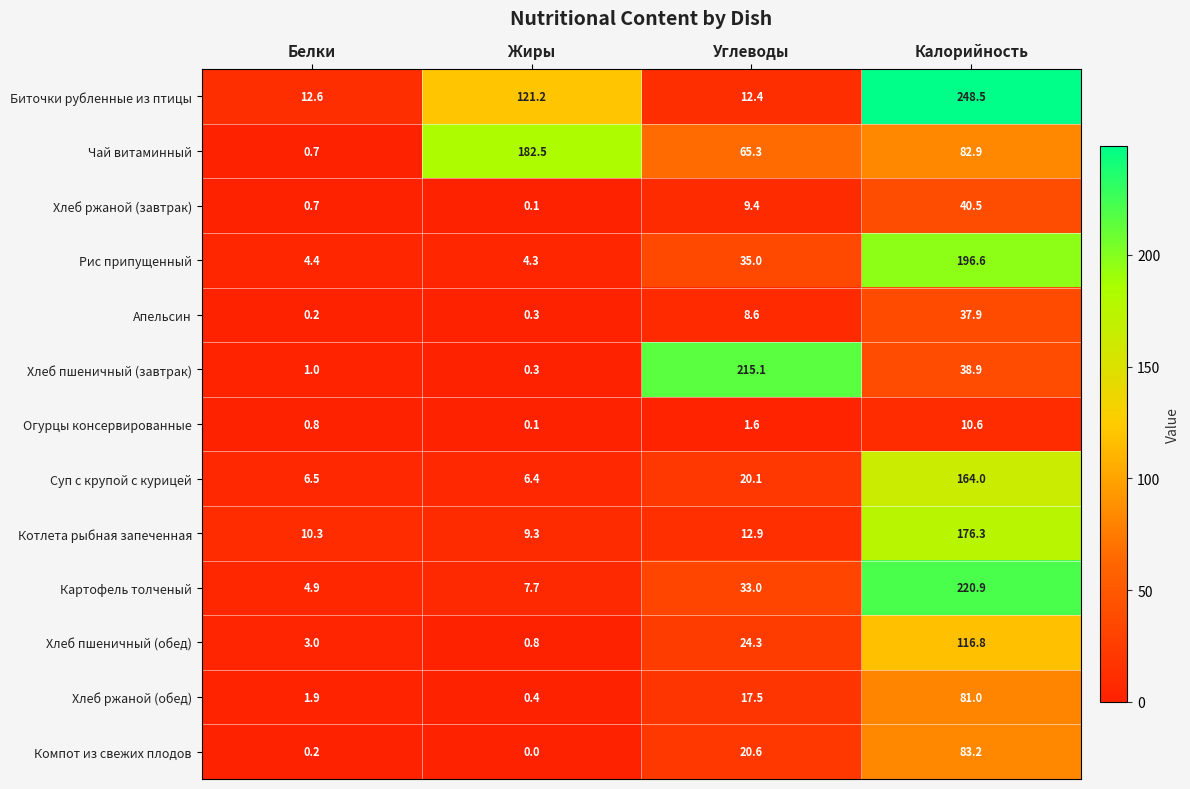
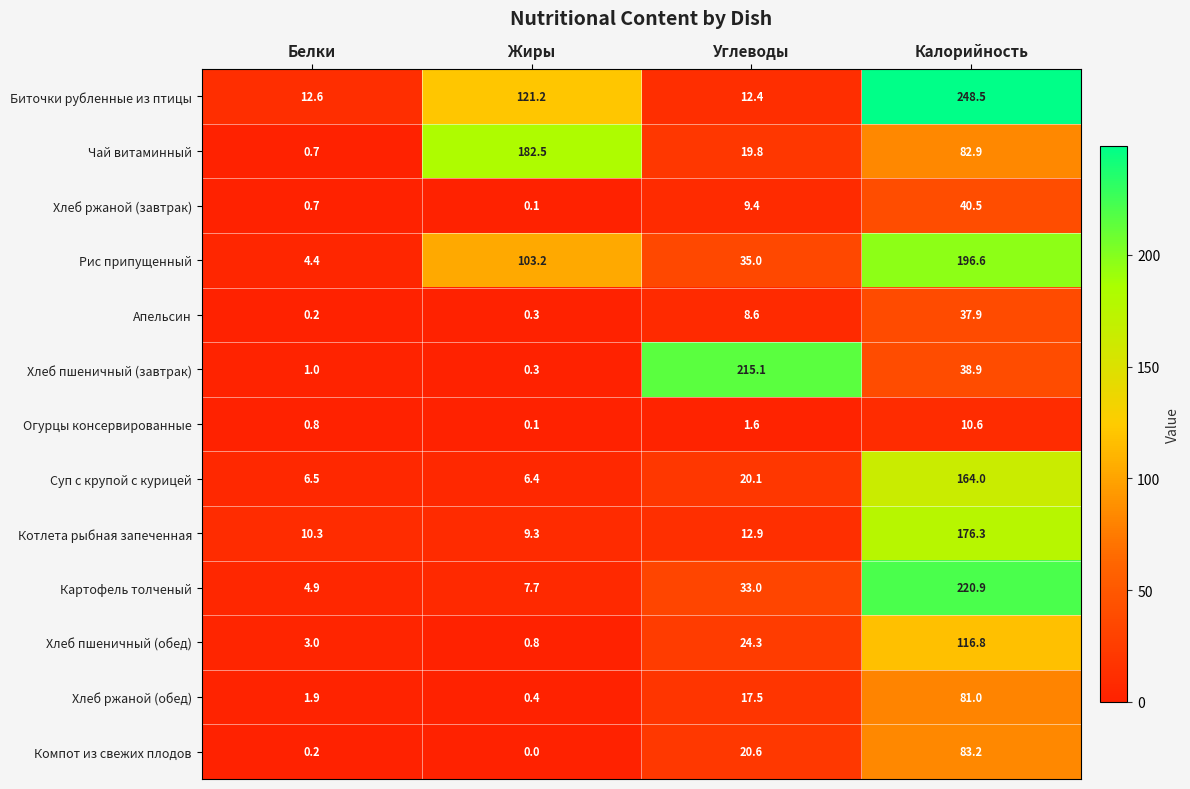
Чай витаминный, Углеводы: 65.3 -> 19.8
Рис припущенный, Жиры: 4.3 -> 103.2
